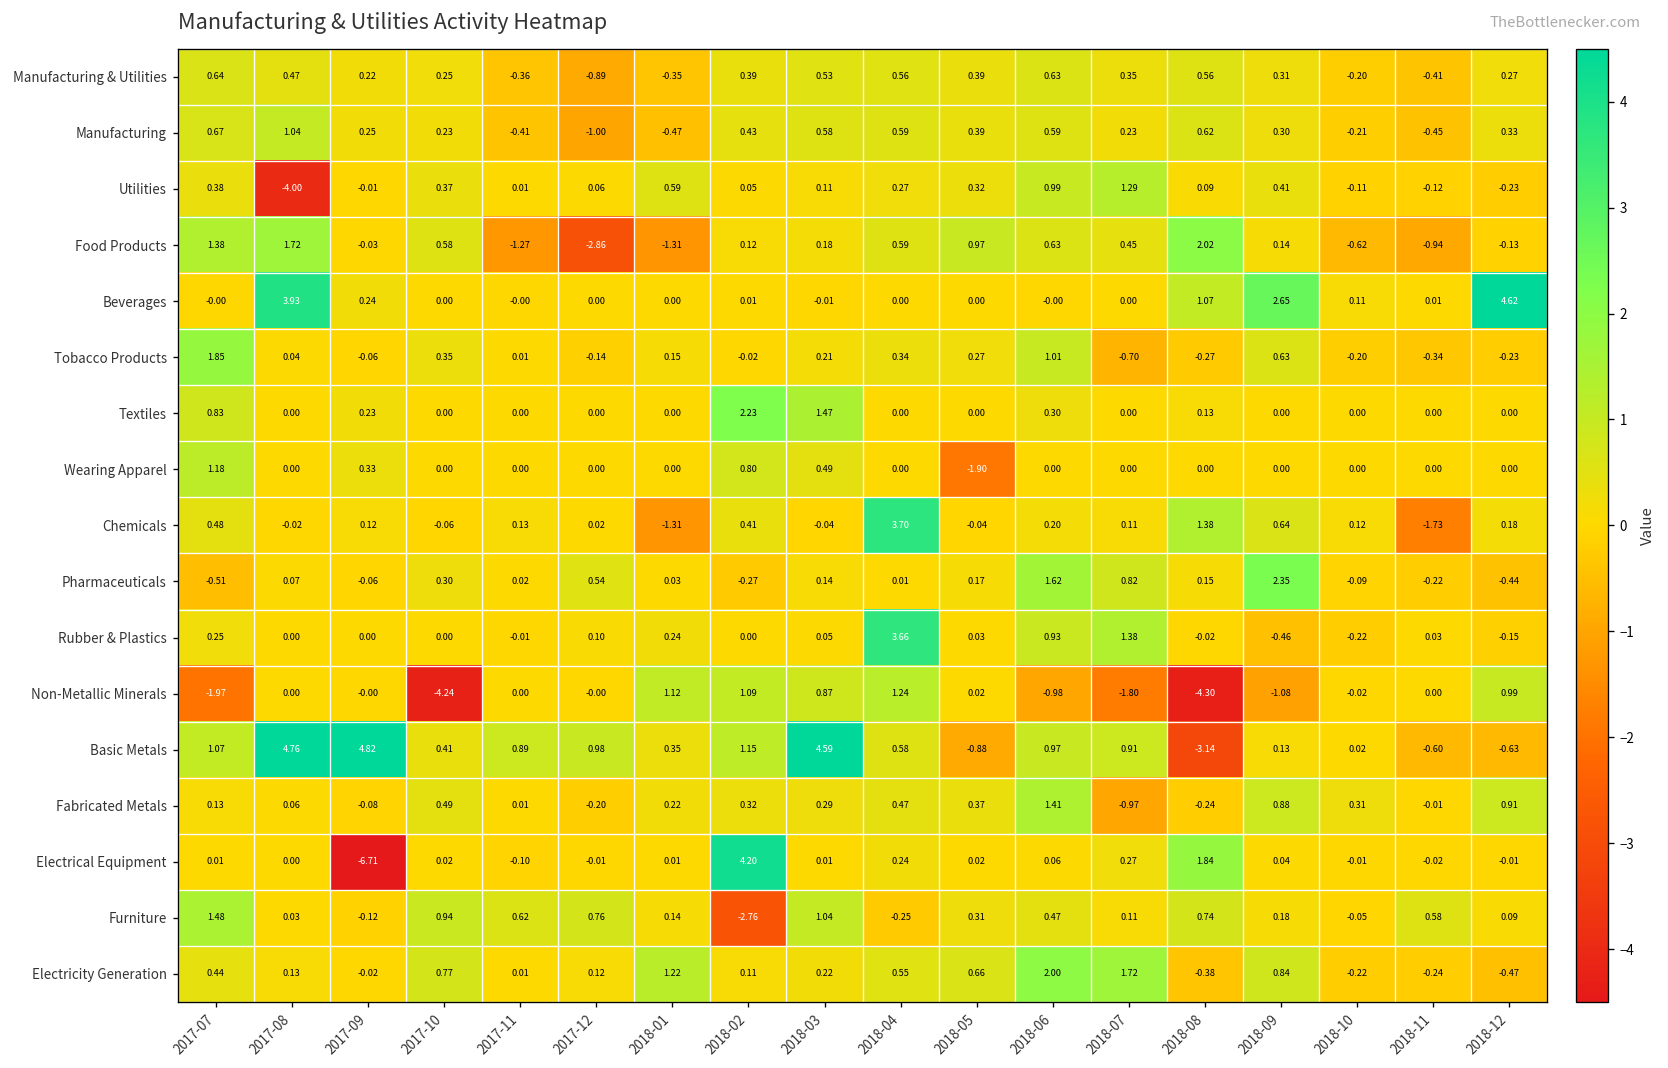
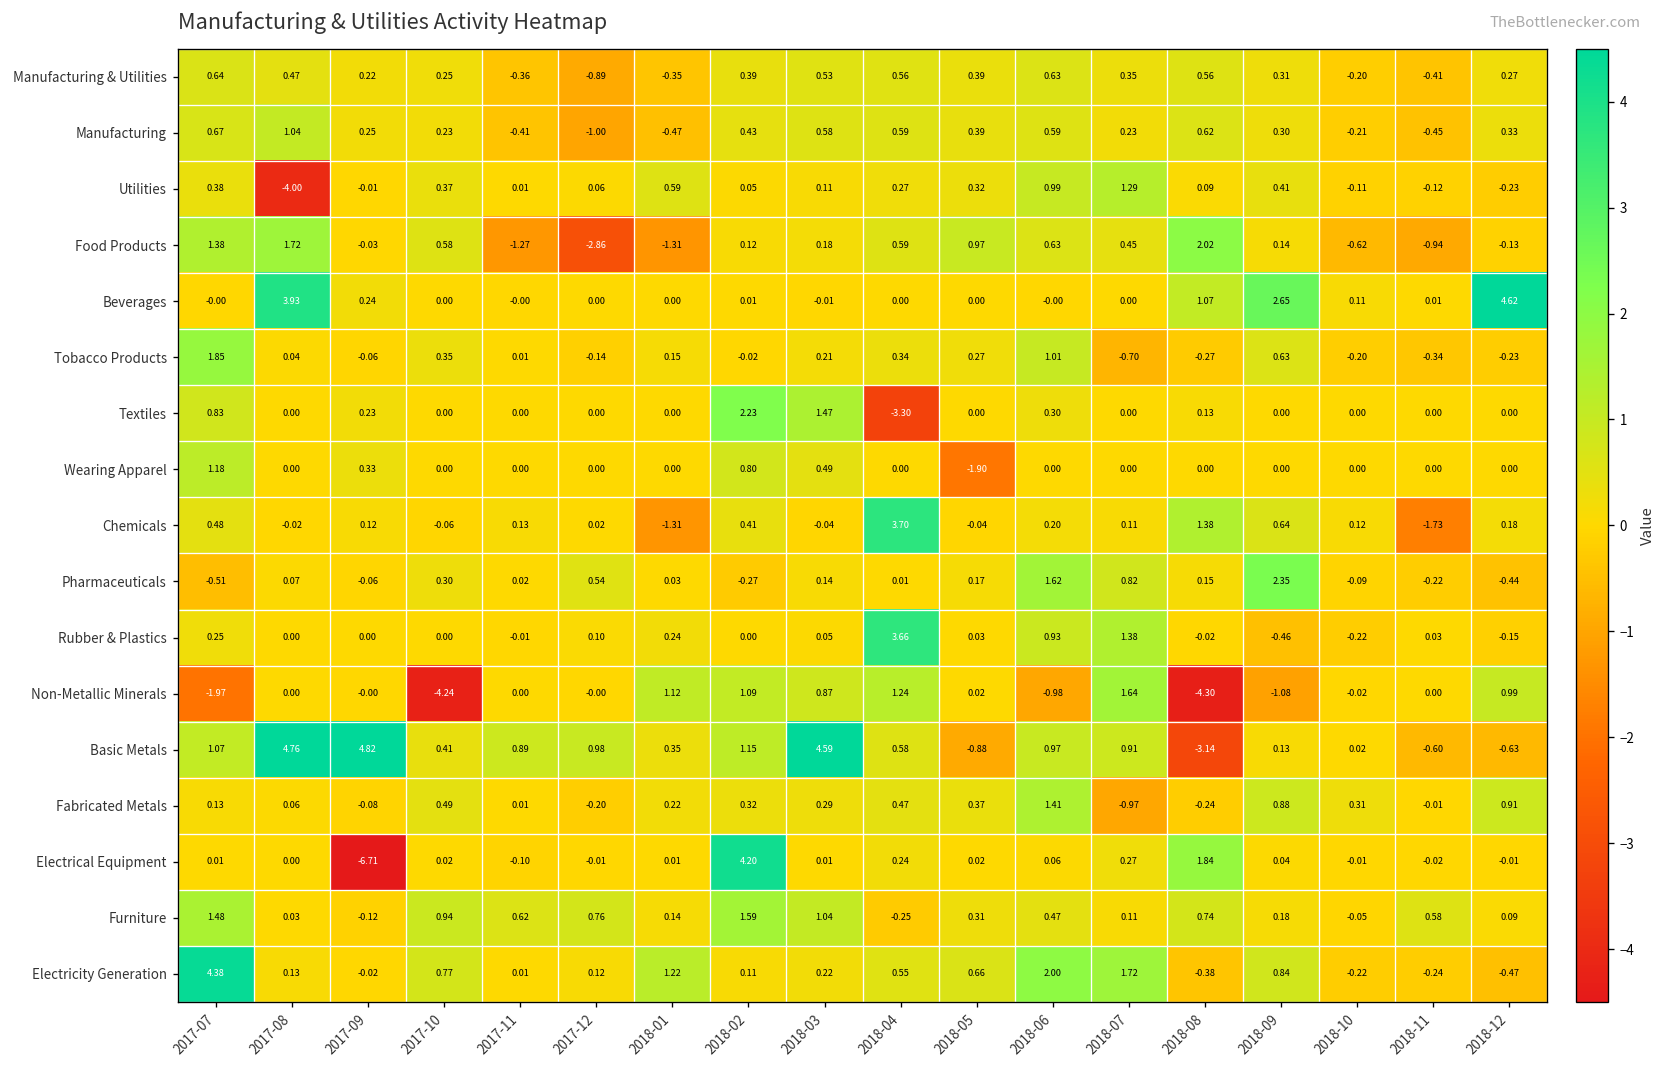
Textiles, 2018-04: 0.00 -> -3.30
Non-Metallic Minerals, 2018-07: -1.80 -> 1.64
Furniture, 2018-02: -2.76 -> 1.59
Electricity Generation, 2017-07: 0.44 -> 4.38
